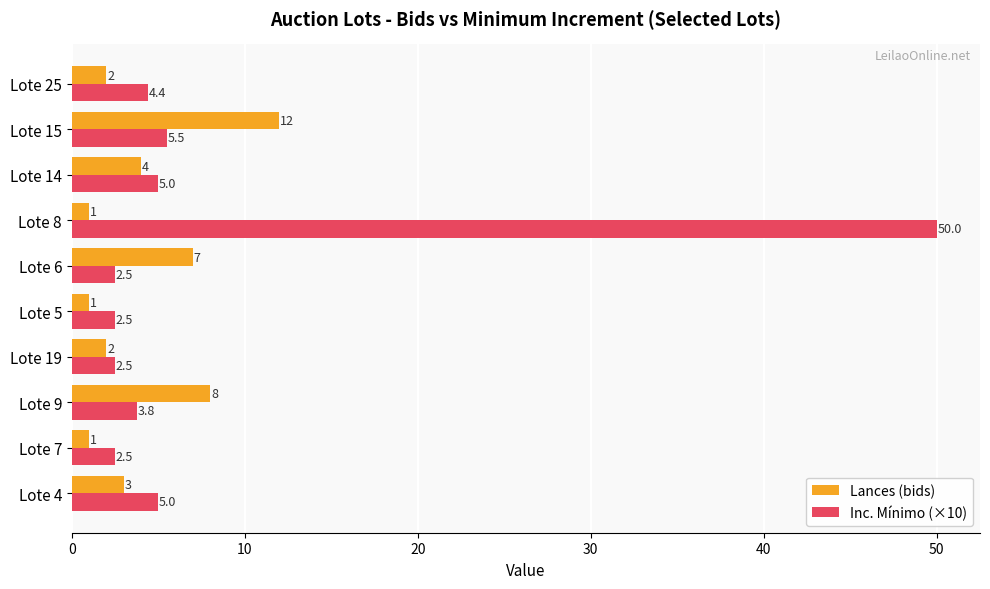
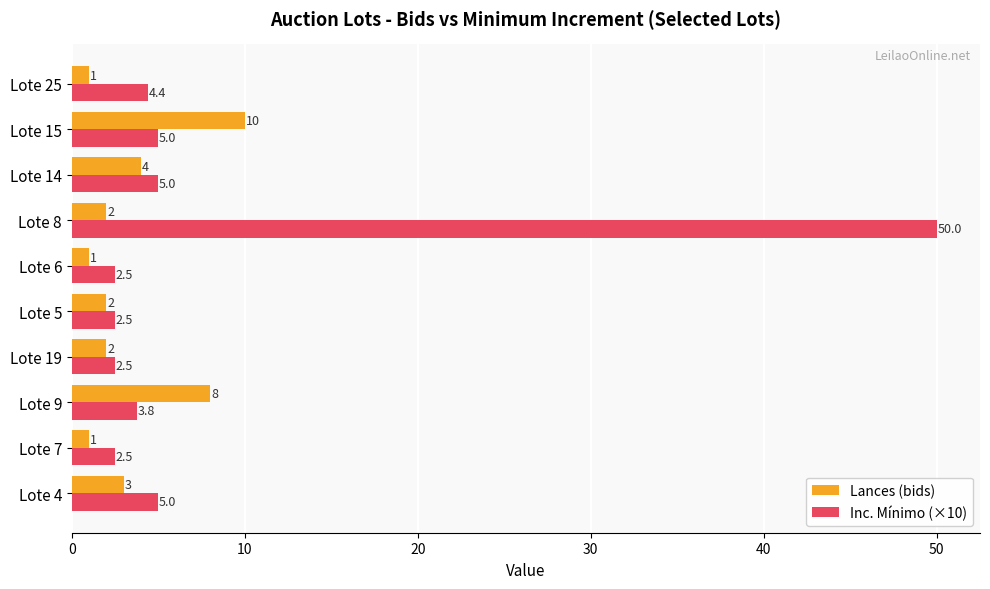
Lances (bids), Lote 25: 2 -> 1
Lances (bids), Lote 15: 12 -> 10
Inc. Mínimo (×10), Lote 15: 5.5 -> 5.0
Lances (bids), Lote 8: 1 -> 2
Lances (bids), Lote 6: 7 -> 1
Lances (bids), Lote 5: 1 -> 2
